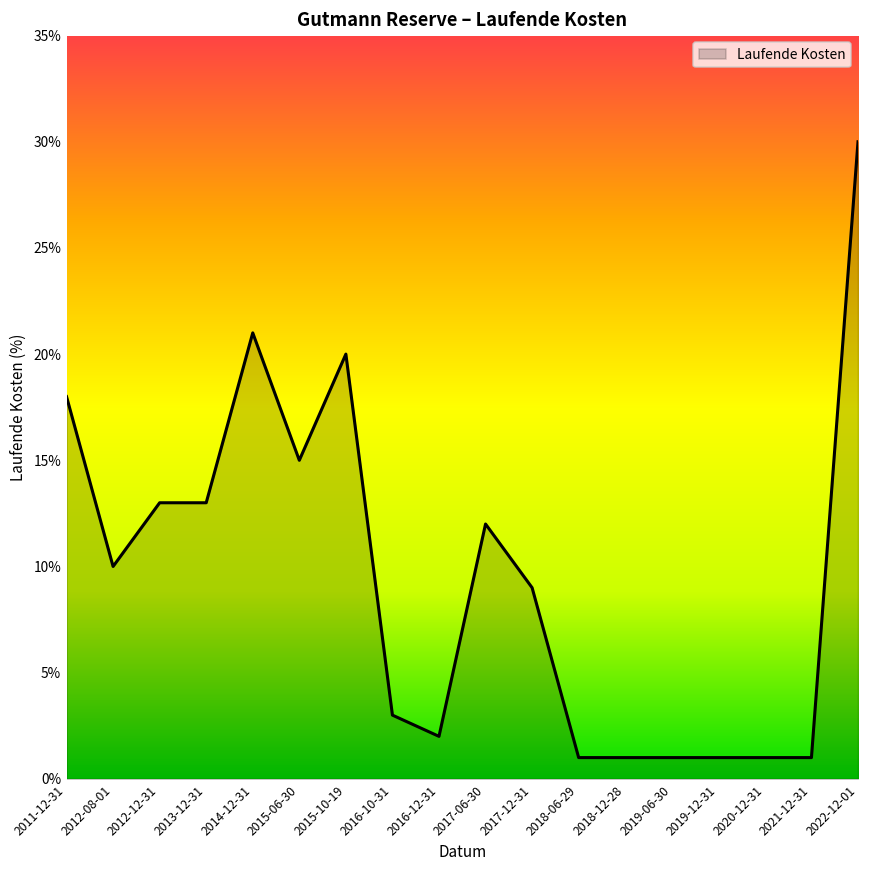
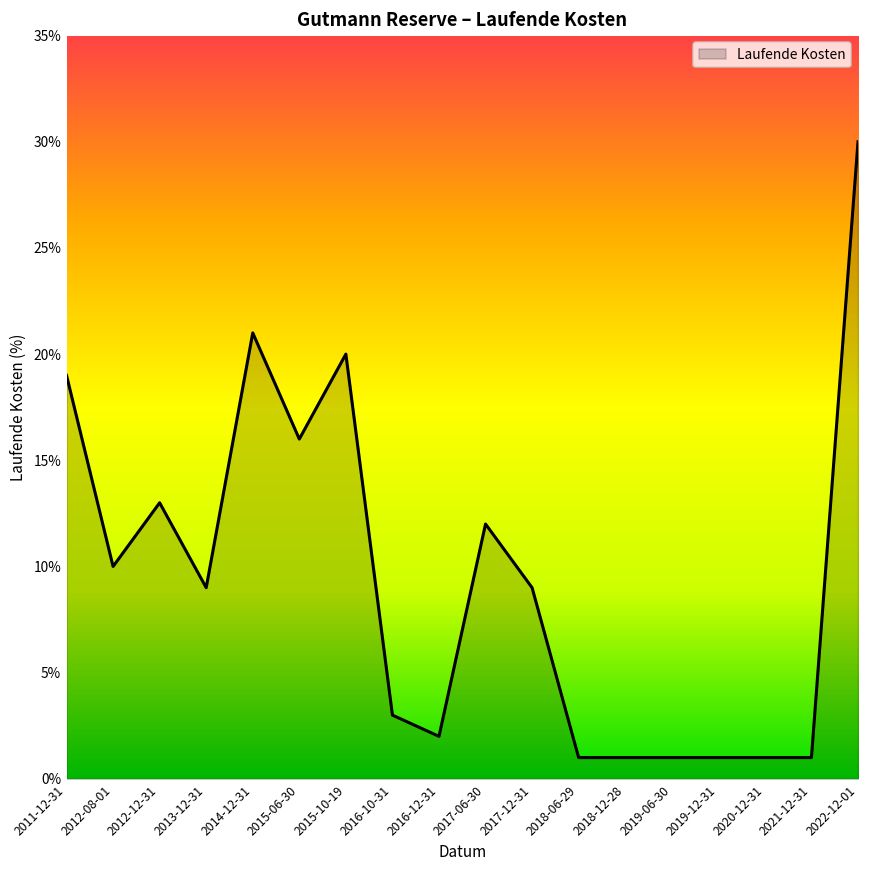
2011-12-31: 18.0% -> 19.0%
2013-12-31: 13.0% -> 9.0%
2015-06-30: 15.0% -> 16.0%
